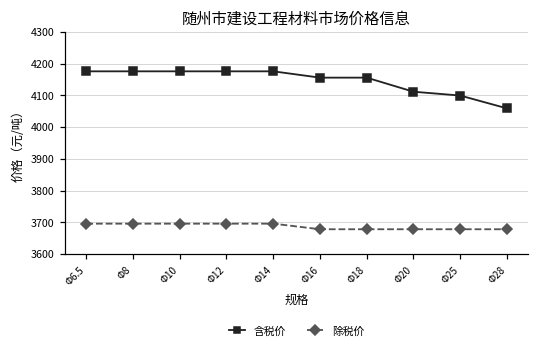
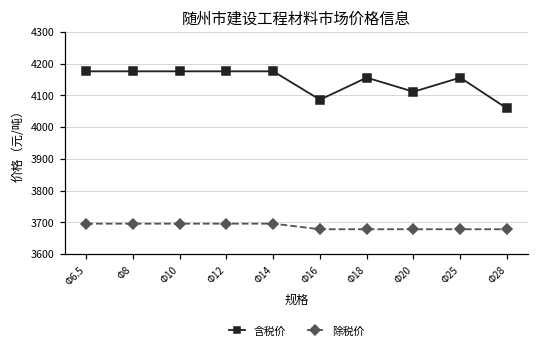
含税价, Φ16: 4160 -> 4090
含税价, Φ25: 4100 -> 4160
